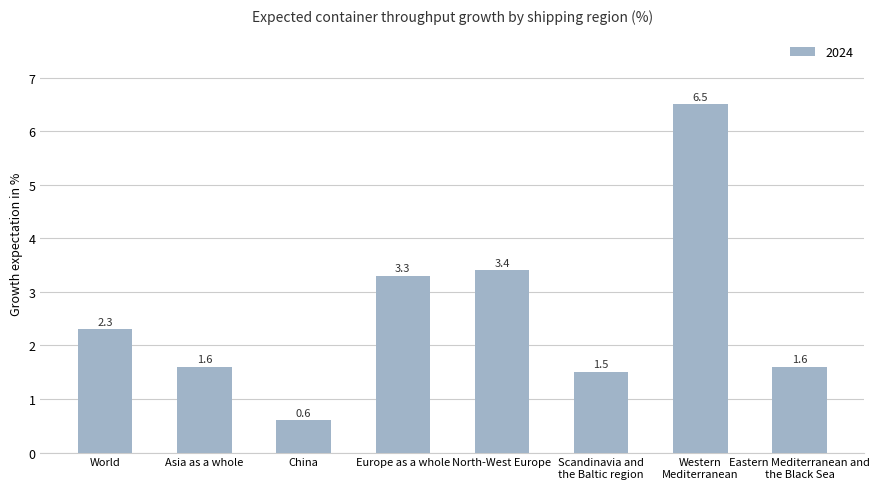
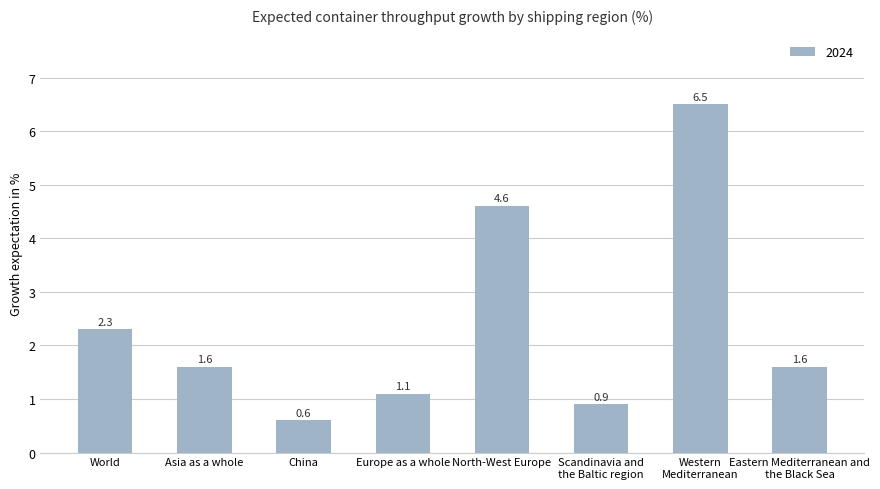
Europe as a whole: 3.3 -> 1.1
North-West Europe: 3.4 -> 4.6
Scandinavia and the Baltic region: 1.5 -> 0.9
